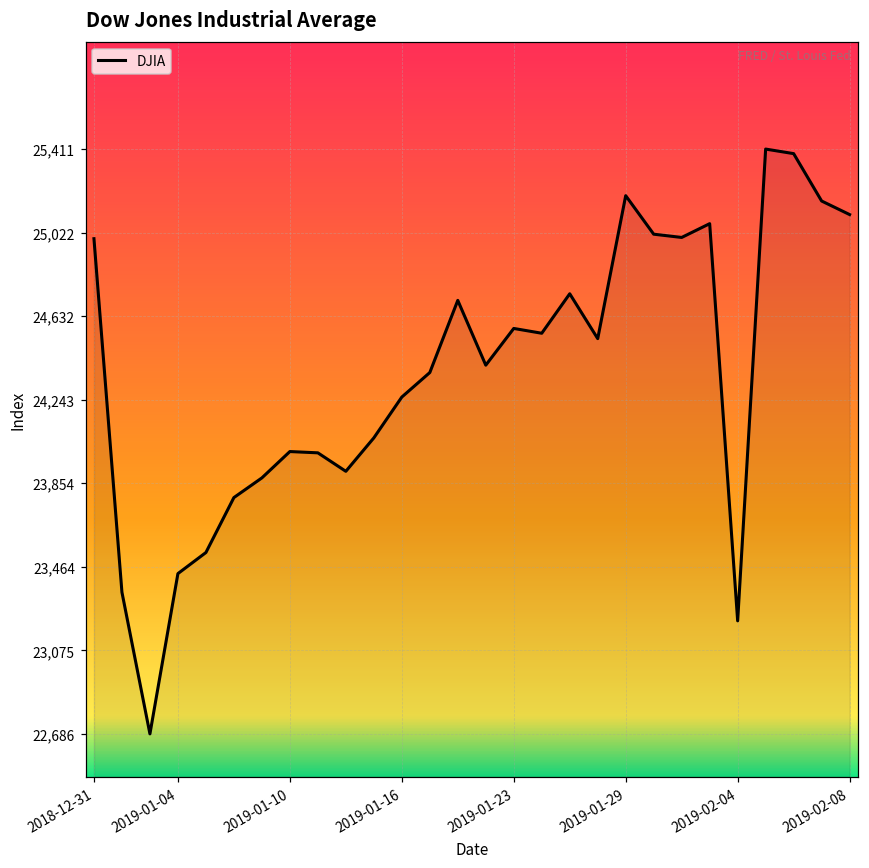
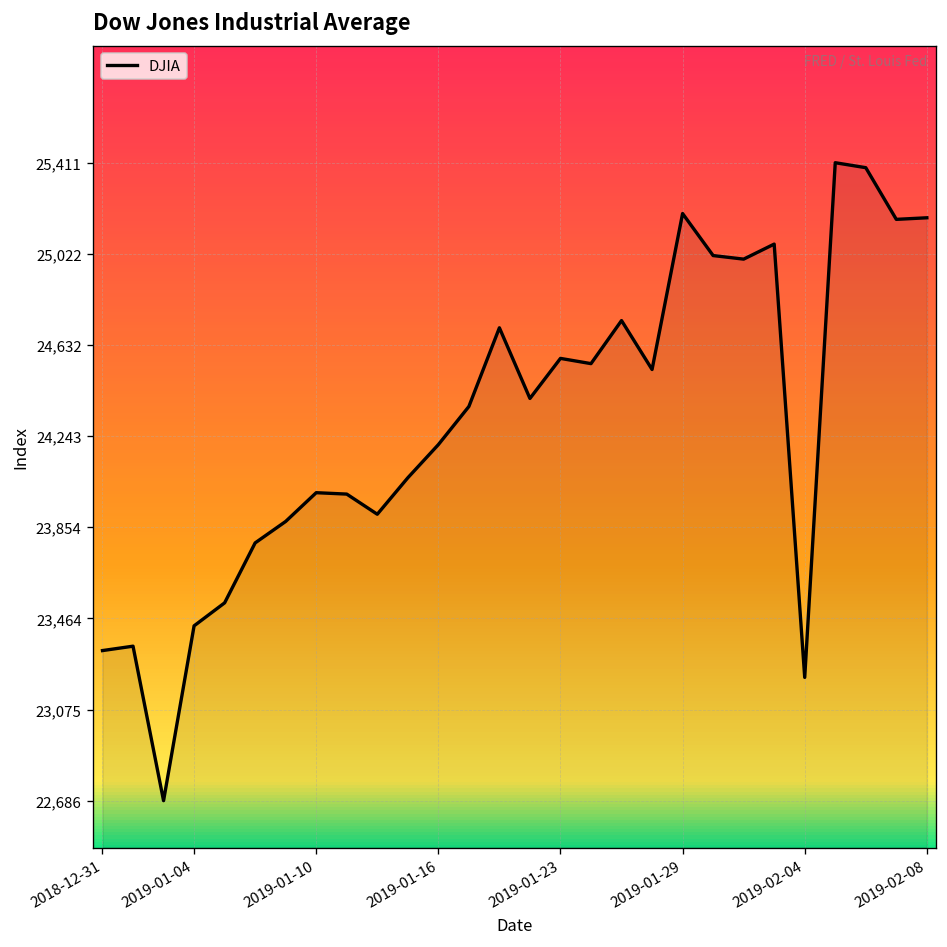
2018-12-31: 24,990 -> 23,330
2019-01-16: 24,260 -> 24,210
2019-02-08: 25,110 -> 25,180
